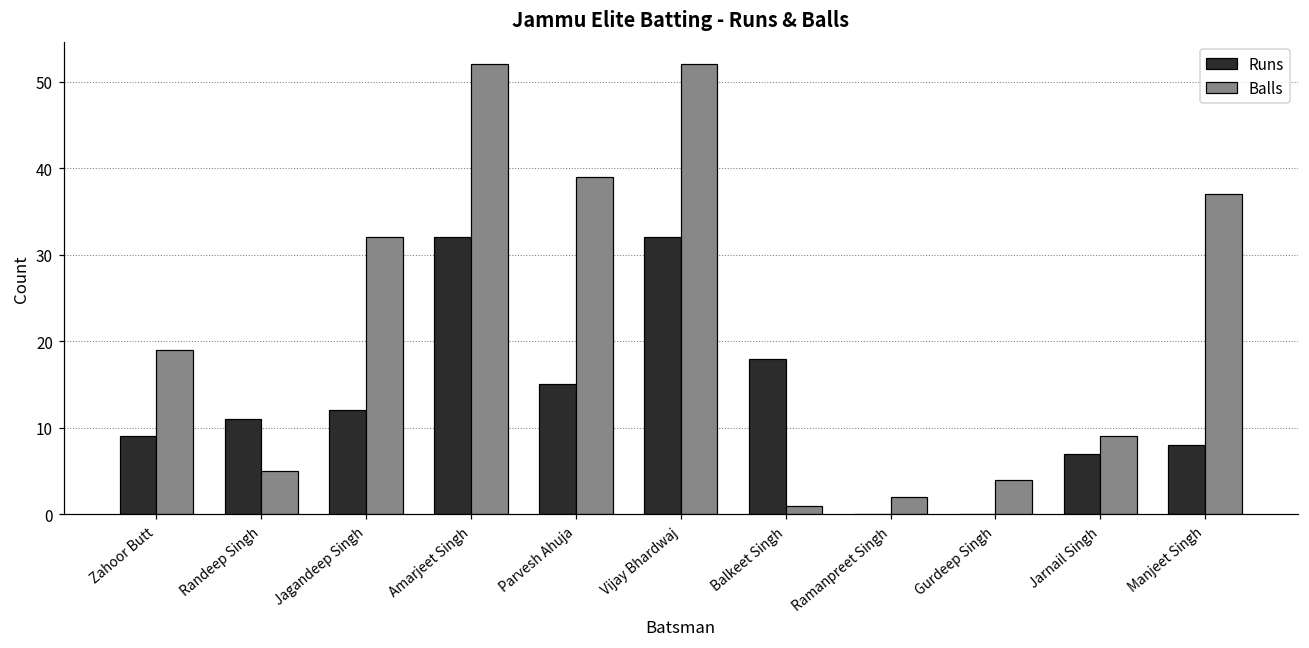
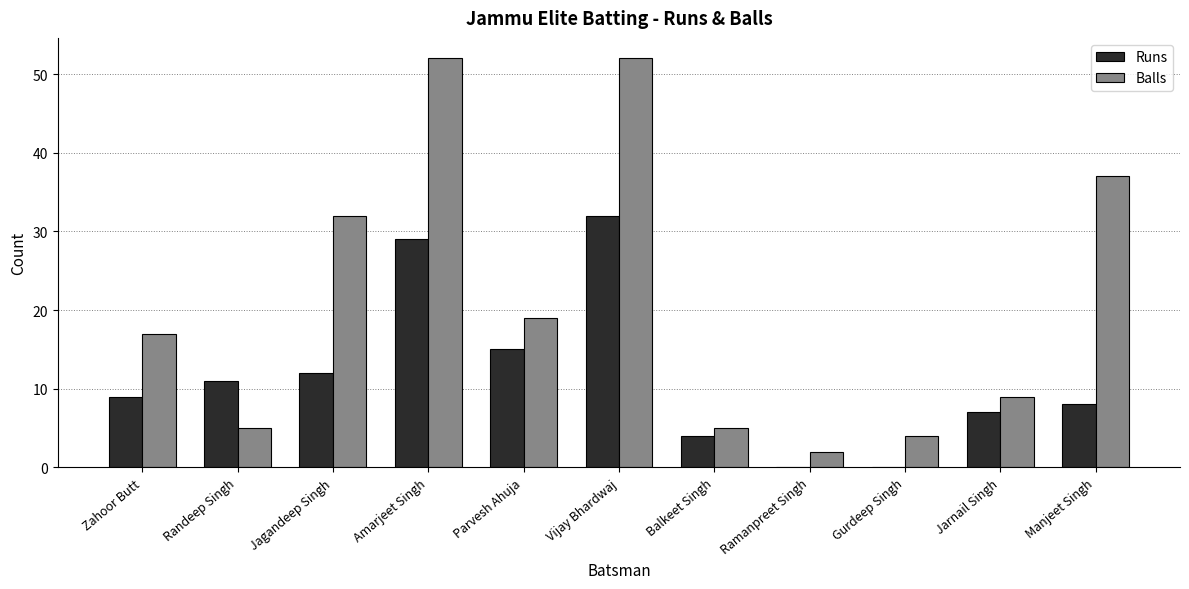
Balls, Zahoor Butt: 19 -> 17
Runs, Amarjeet Singh: 32 -> 29
Balls, Parvesh Ahuja: 39 -> 19
Runs, Balkeet Singh: 18 -> 4
Balls, Balkeet Singh: 1 -> 5
